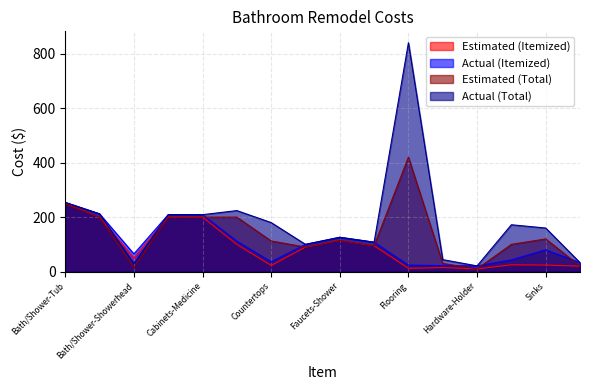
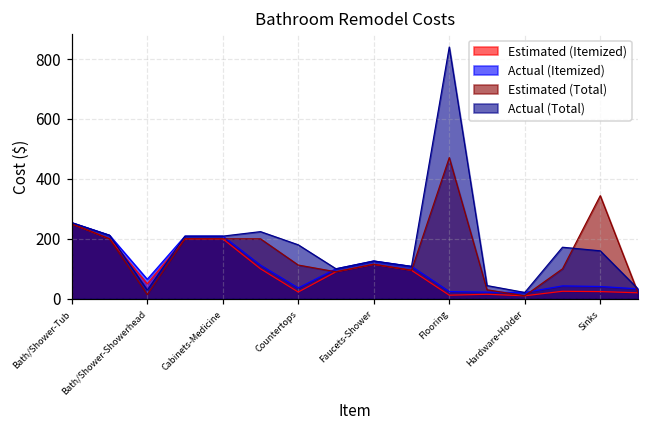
Estimated (Total), Flooring: 420 -> 470
Actual (Itemized), Sinks: 80 -> 40
Estimated (Total), Sinks: 120 -> 340
